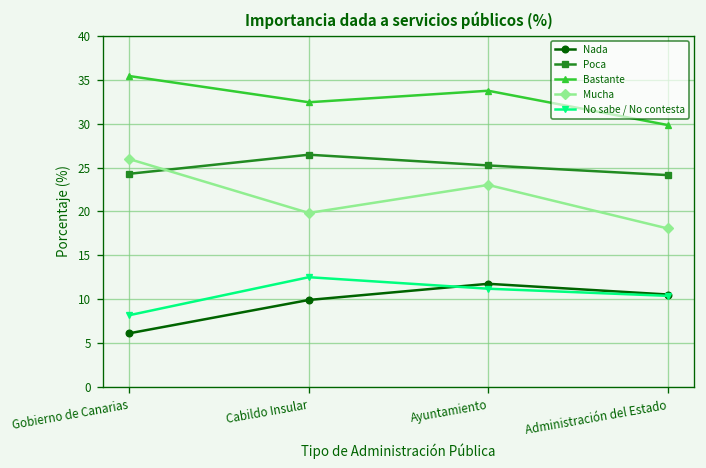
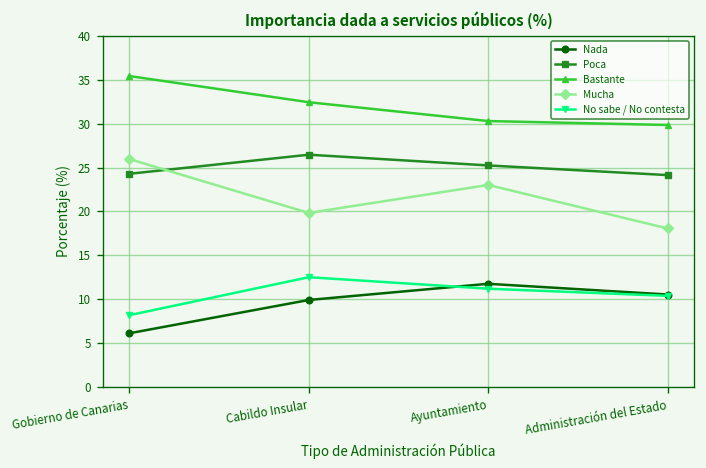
Bastante, Ayuntamiento: 34 -> 30
